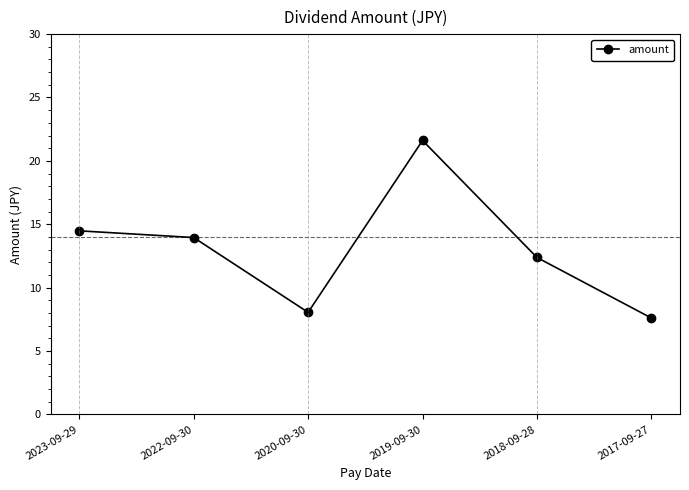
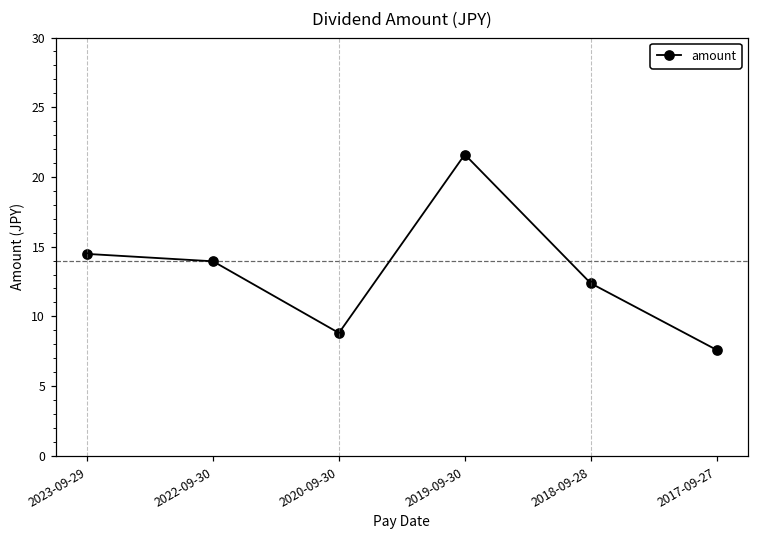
2020-09-30: 8.1 -> 8.8
